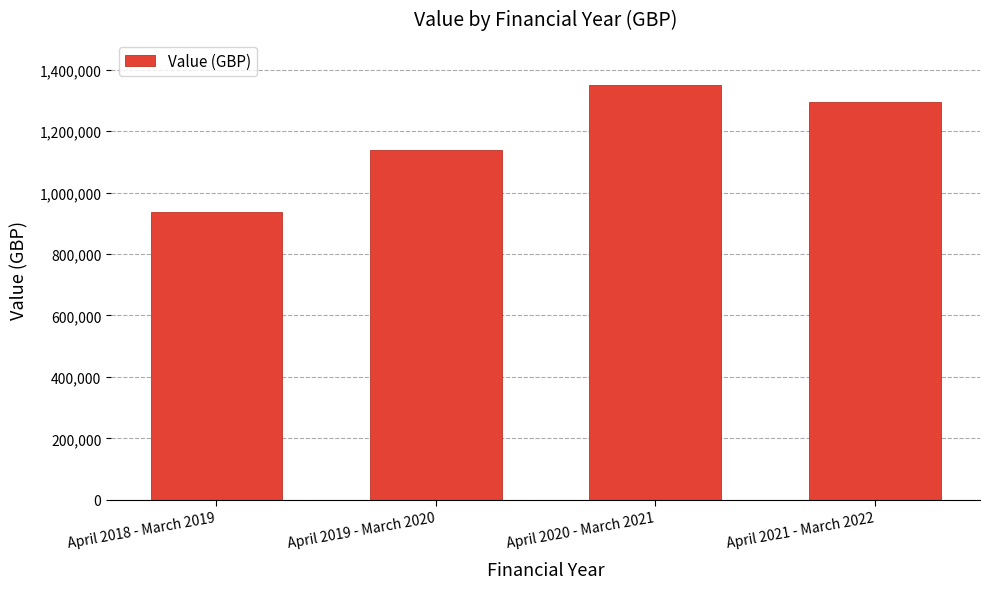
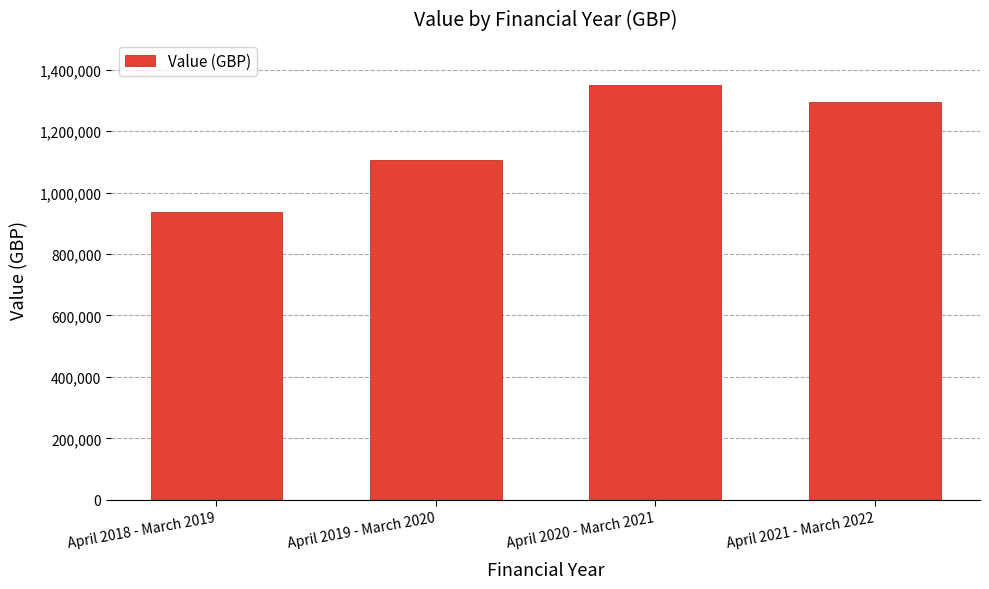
April 2019 - March 2020: 1,140,000 -> 1,110,000
